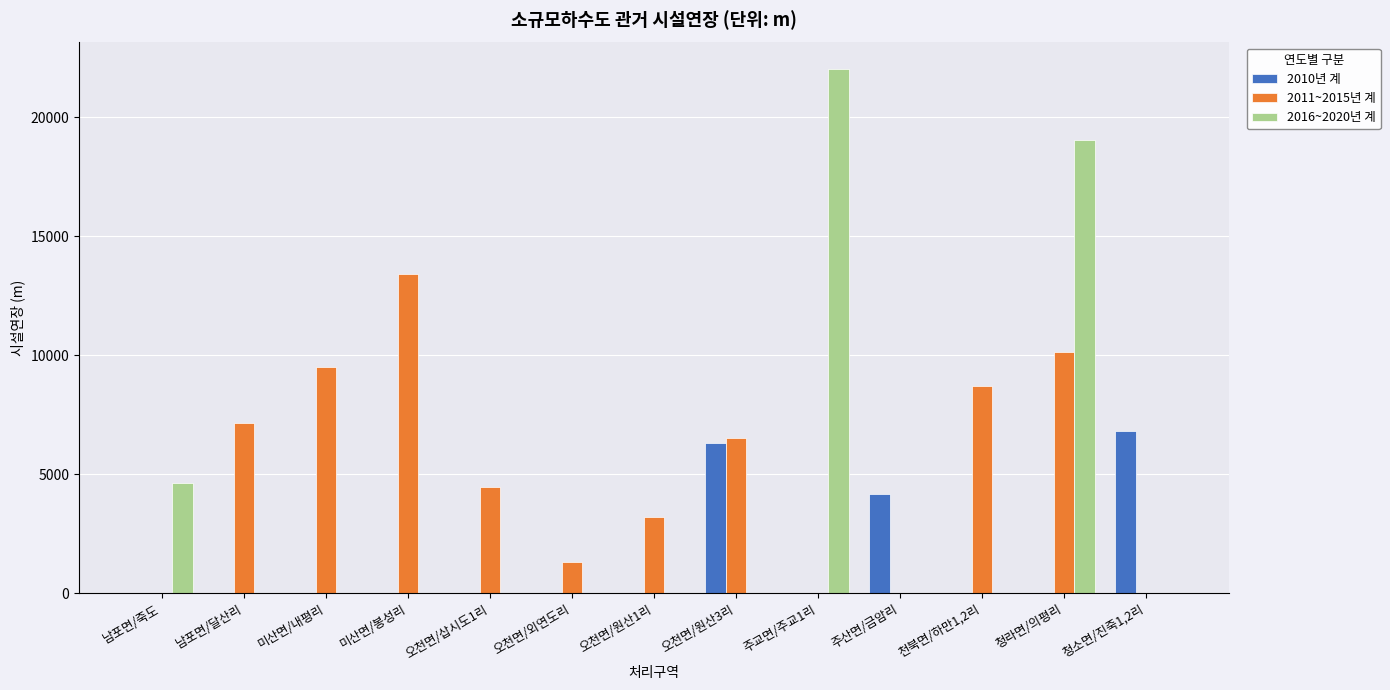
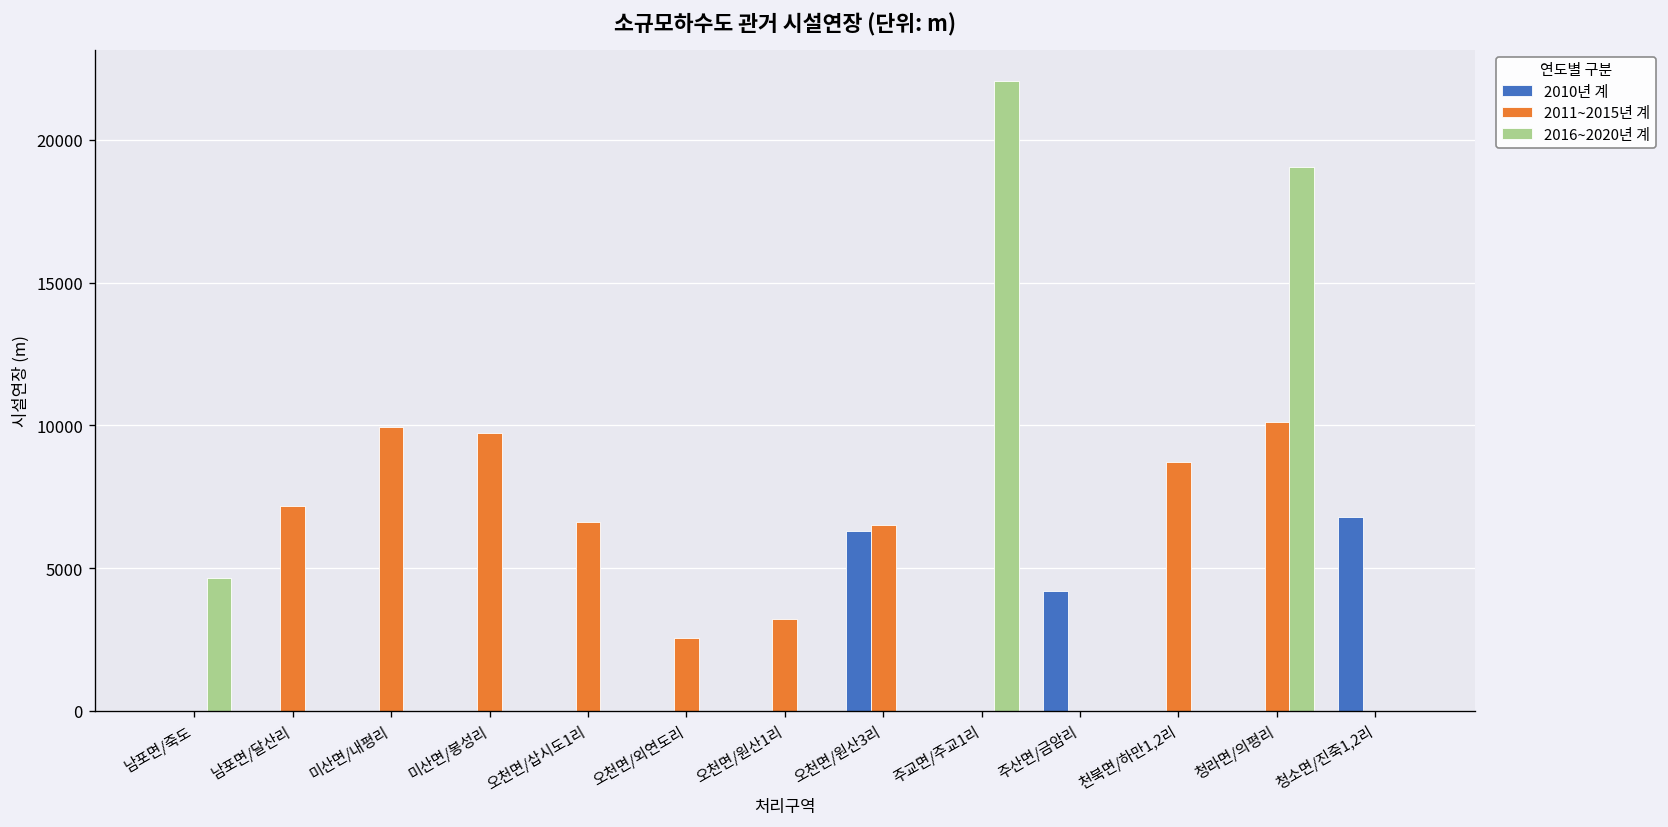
2011~2015년 계, 미산면/내평리: 9500 -> 9900
2011~2015년 계, 미산면/봉성리: 13400 -> 9700
2011~2015년 계, 오천면/삽시도1리: 4500 -> 6600
2011~2015년 계, 오천면/외연도리: 1300 -> 2500
